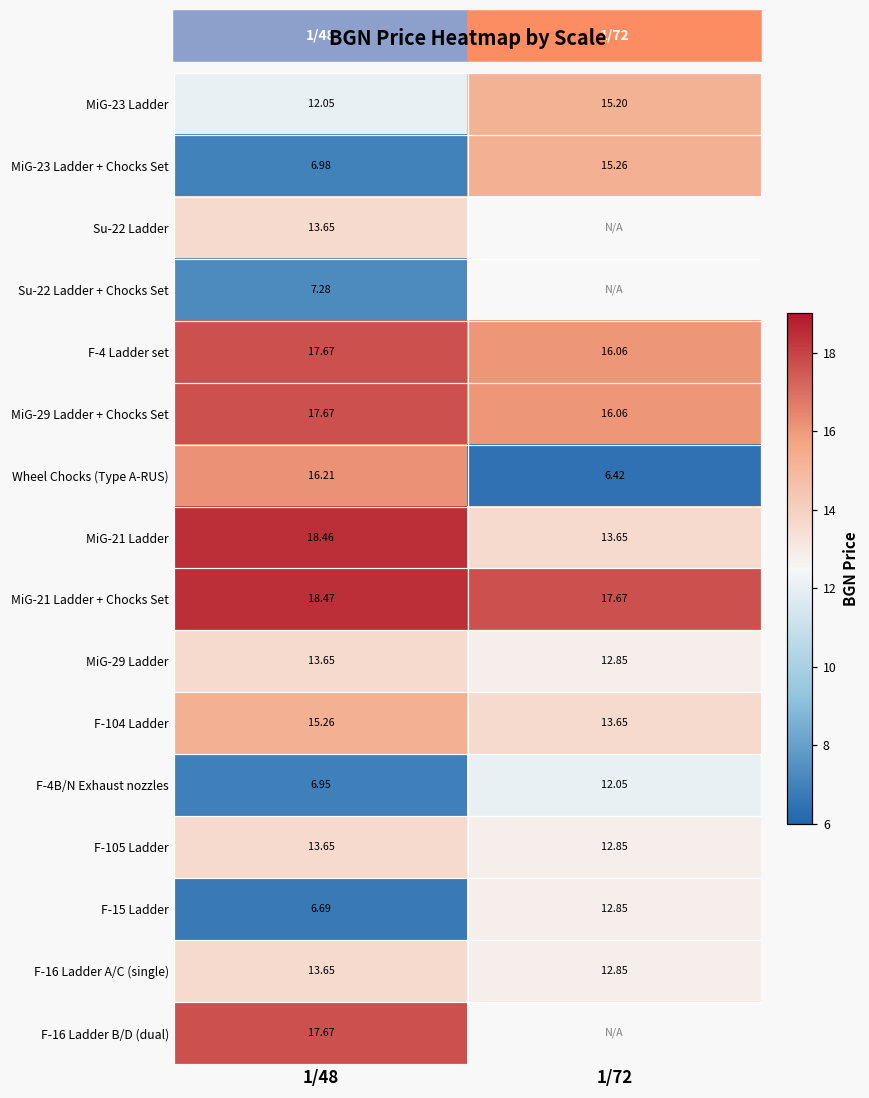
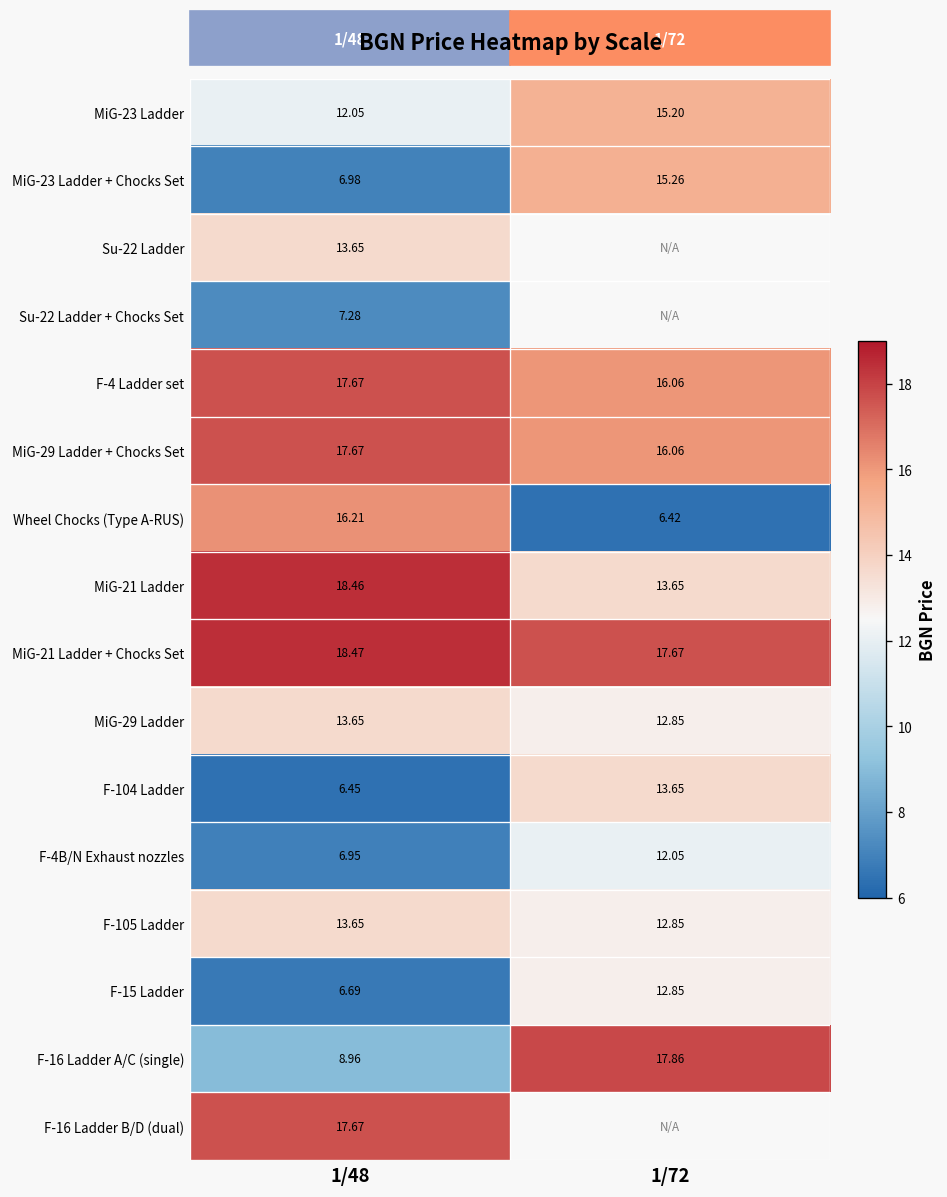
F-104 Ladder, 1/48: 15.26 -> 6.45
F-16 Ladder A/C (single), 1/48: 13.65 -> 8.96
F-16 Ladder A/C (single), 1/72: 12.85 -> 17.86
